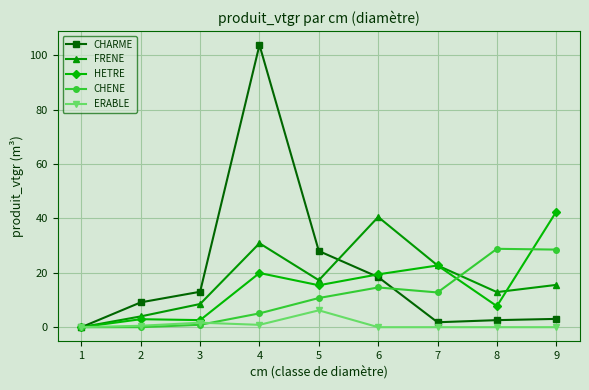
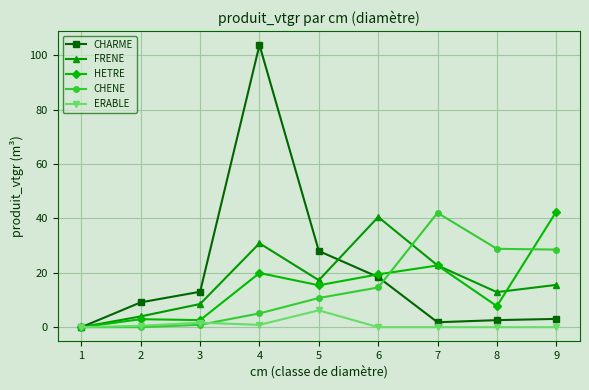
CHENE, 7: 13 -> 42
